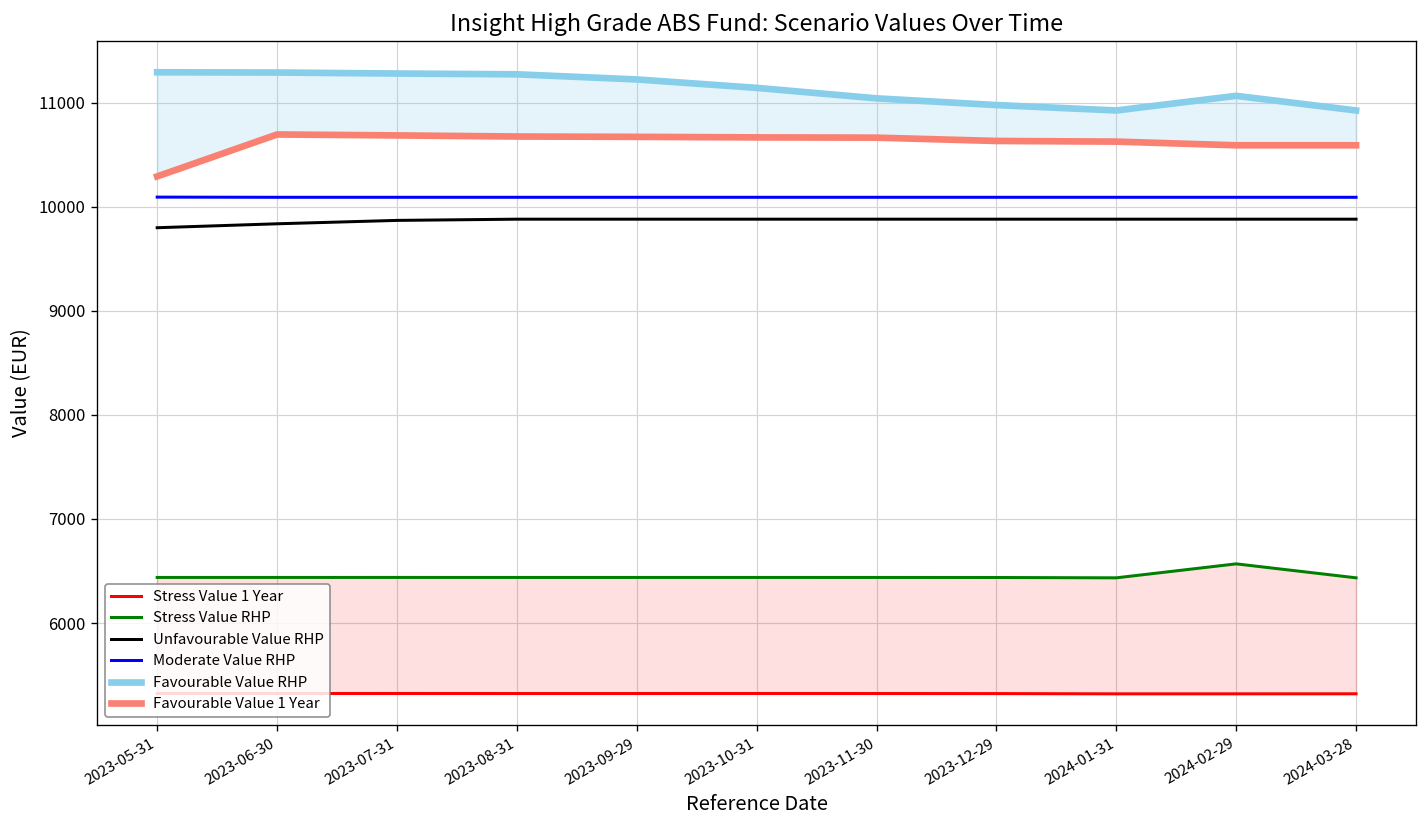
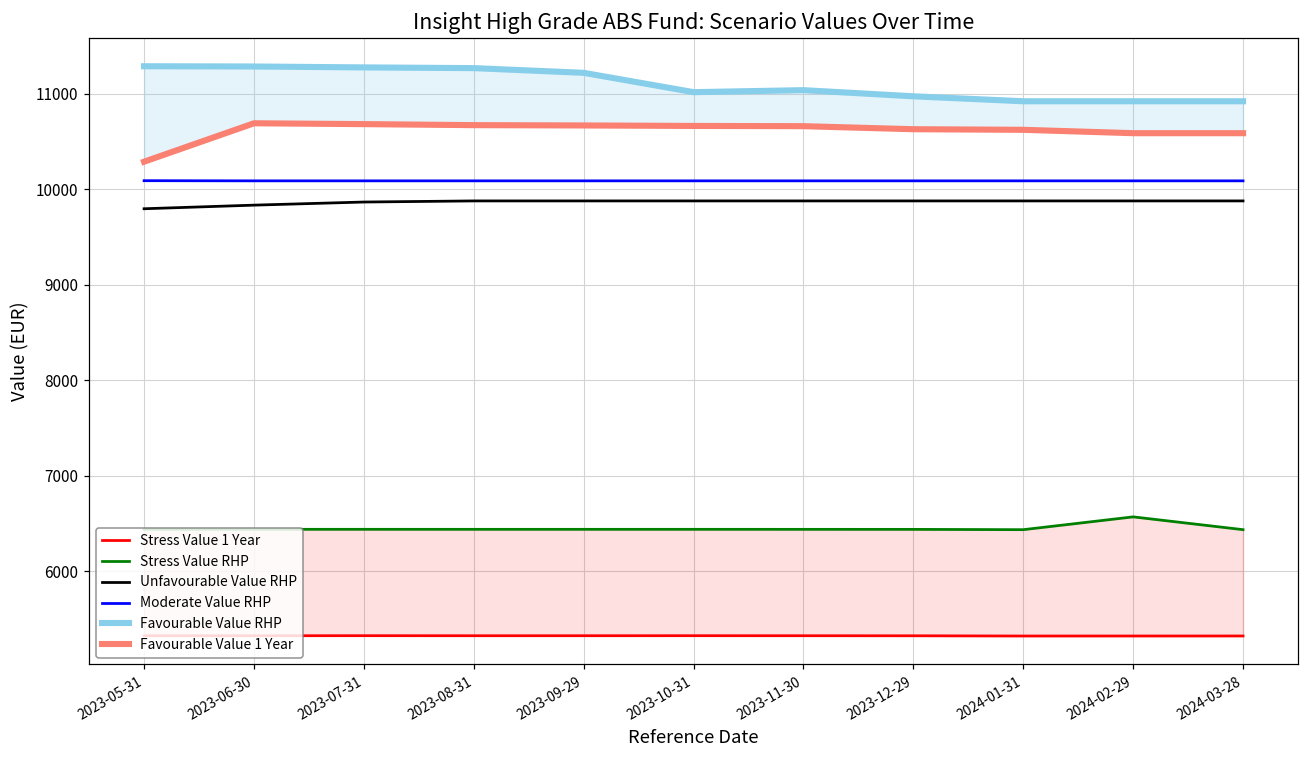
Favourable Value RHP, 2023-10-31: 11100 -> 11000
Favourable Value RHP, 2024-02-29: 11100 -> 10900
